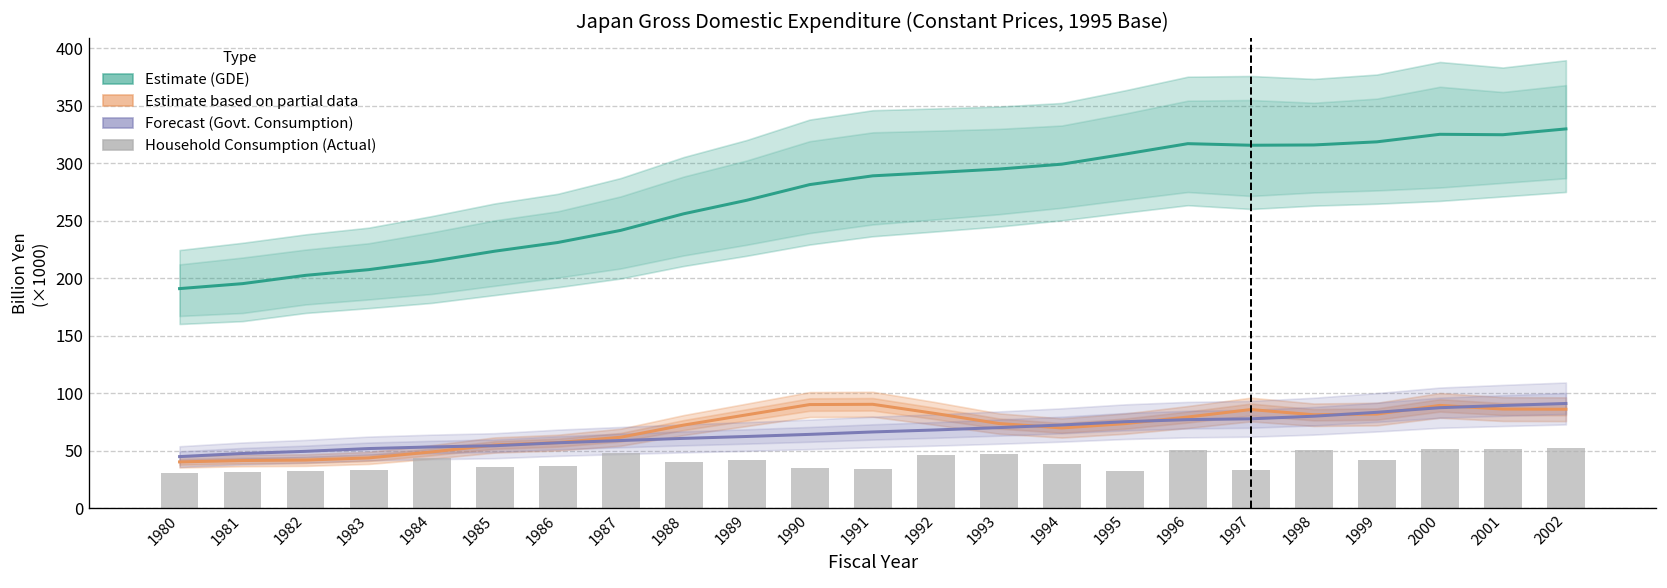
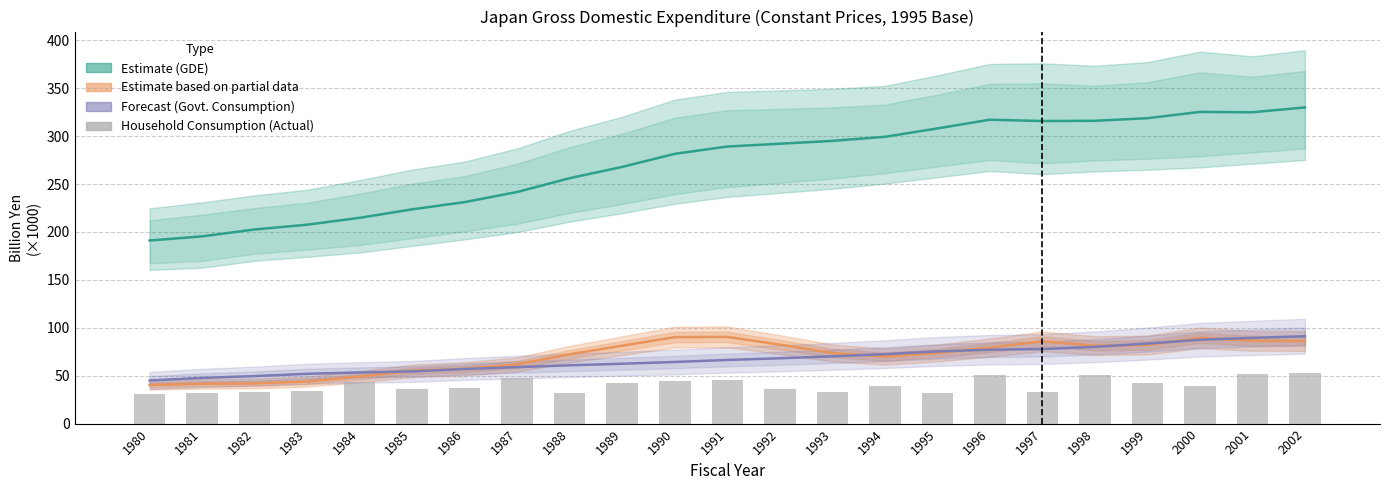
Household Consumption (Actual), 1988: 40 -> 30
Household Consumption (Actual), 1990: 30 -> 40
Household Consumption (Actual), 1991: 30 -> 50
Household Consumption (Actual), 1992: 50 -> 40
Household Consumption (Actual), 1993: 50 -> 30
Household Consumption (Actual), 2000: 50 -> 40
